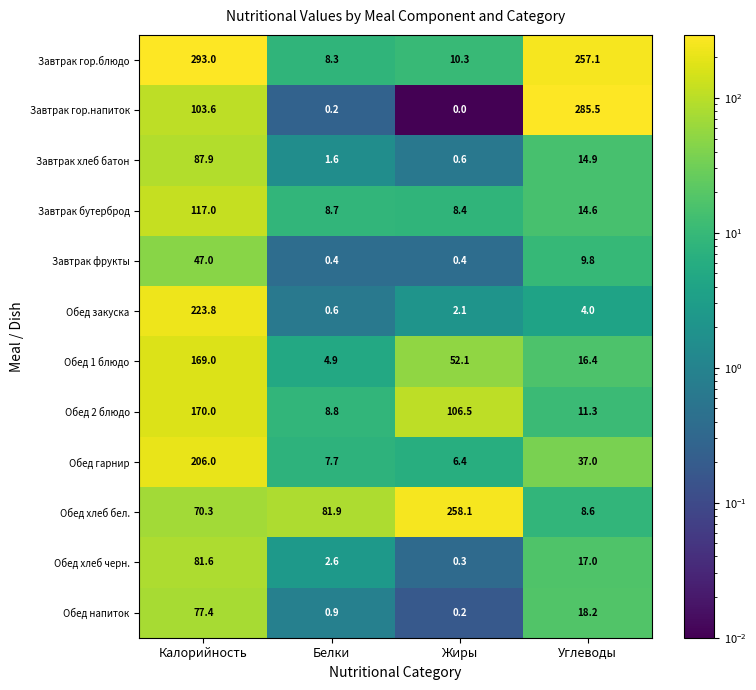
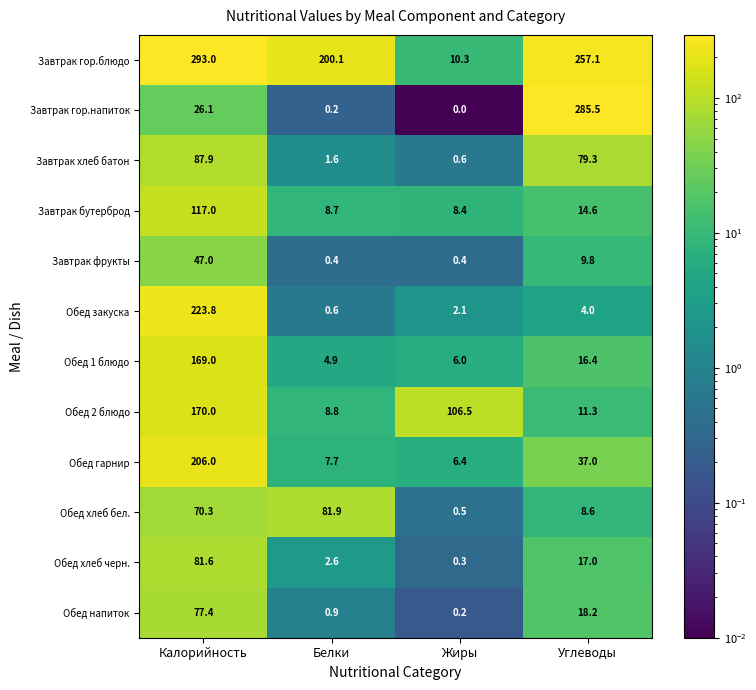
Завтрак гор.блюдо, Белки: 8.3 -> 200.1
Завтрак гор.напиток, Калорийность: 103.6 -> 26.1
Завтрак хлеб батон, Углеводы: 14.9 -> 79.3
Обед 1 блюдо, Жиры: 52.1 -> 6.0
Обед хлеб бел., Жиры: 258.1 -> 0.5
